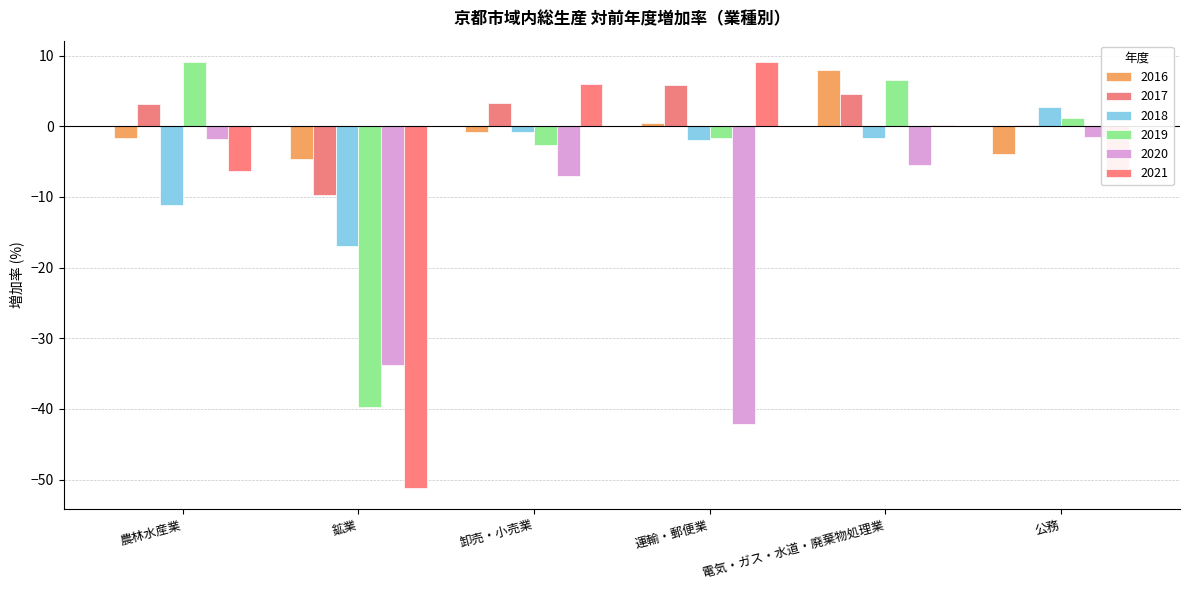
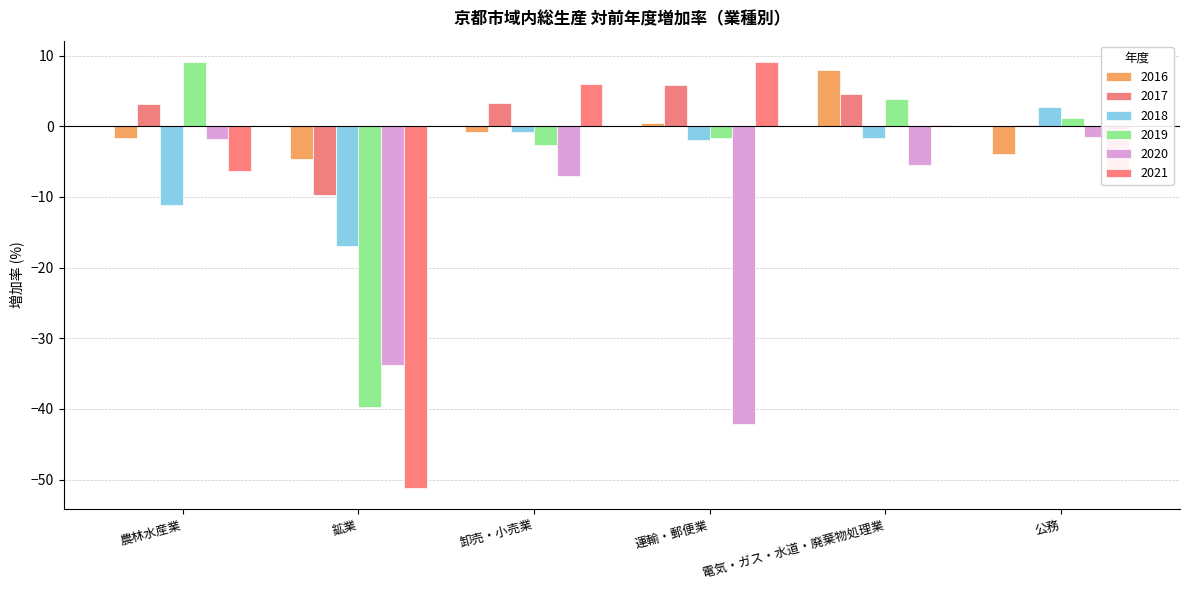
2019, 電気・ガス・水道・廃棄物処理業: 7 -> 4
